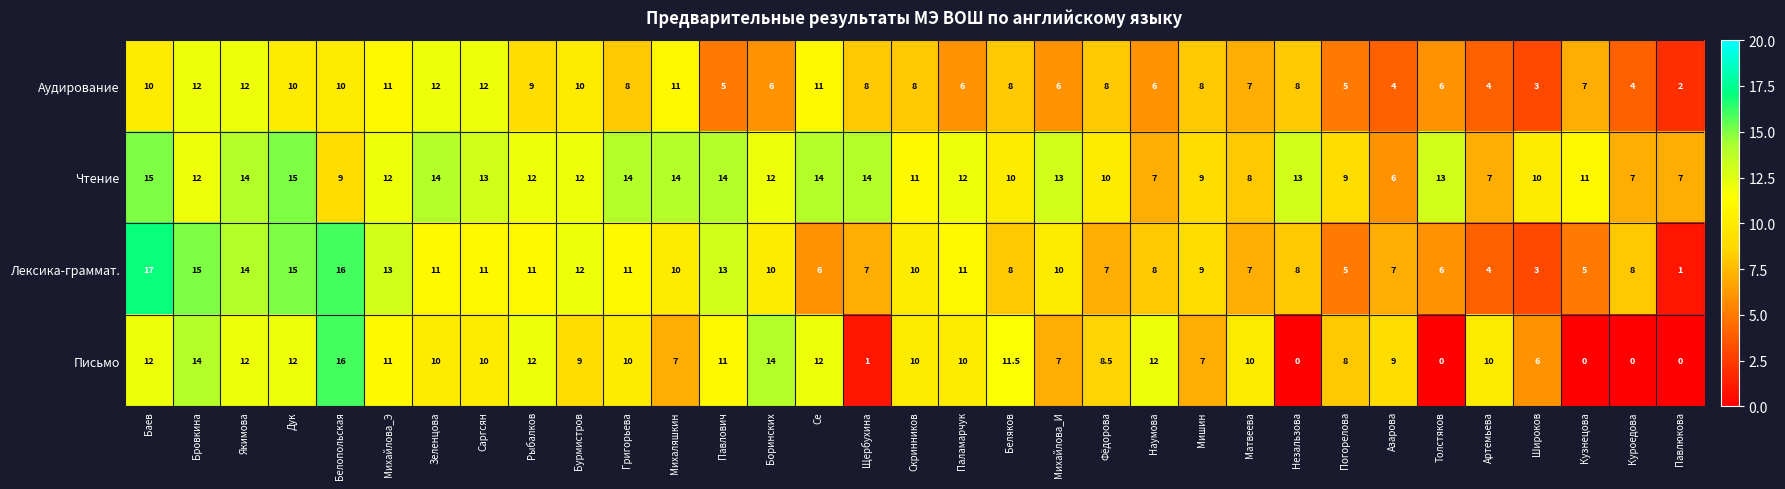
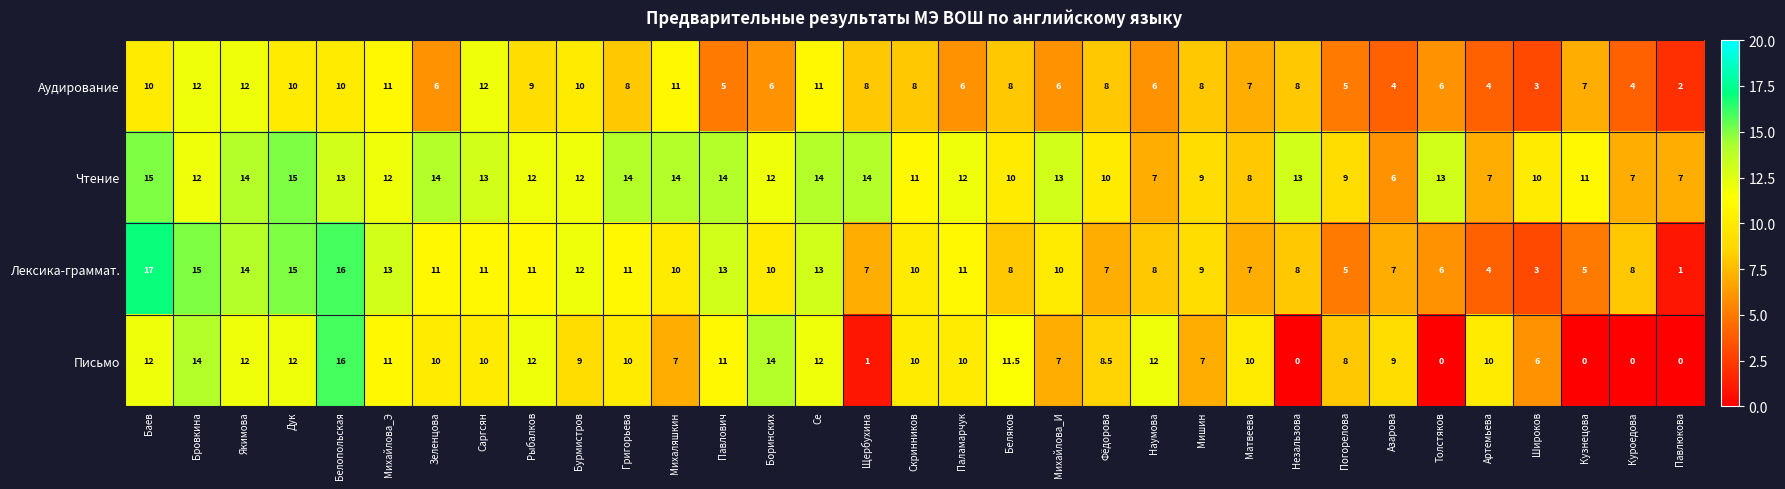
Аудирование, Зеленцова: 12 -> 6
Чтение, Белопольская: 9 -> 13
Лексика-граммат., Се: 6 -> 13
